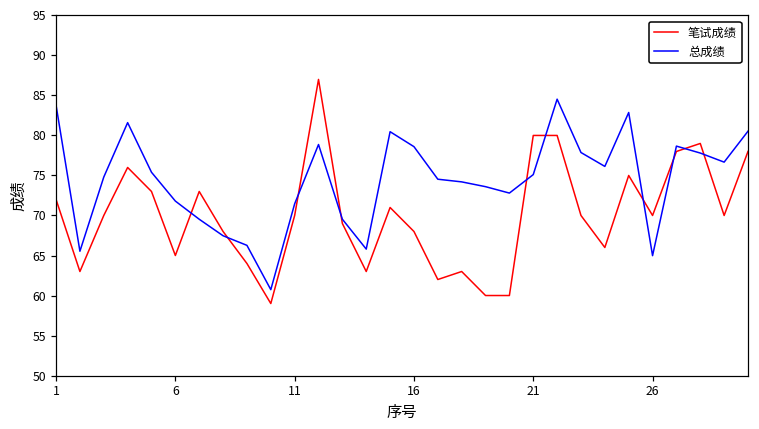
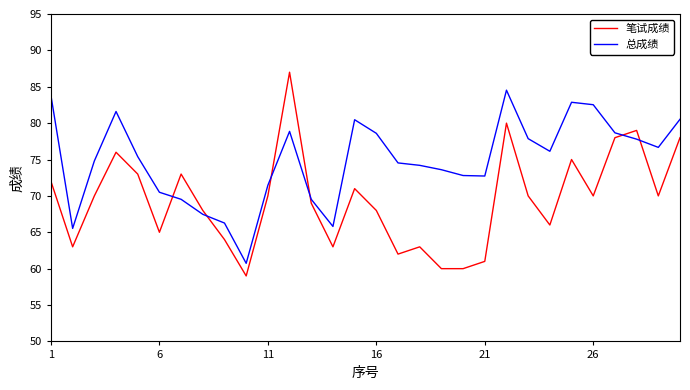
总成绩, 6: 72 -> 71
笔试成绩, 21: 80 -> 61
总成绩, 21: 75 -> 73
总成绩, 26: 65 -> 83
